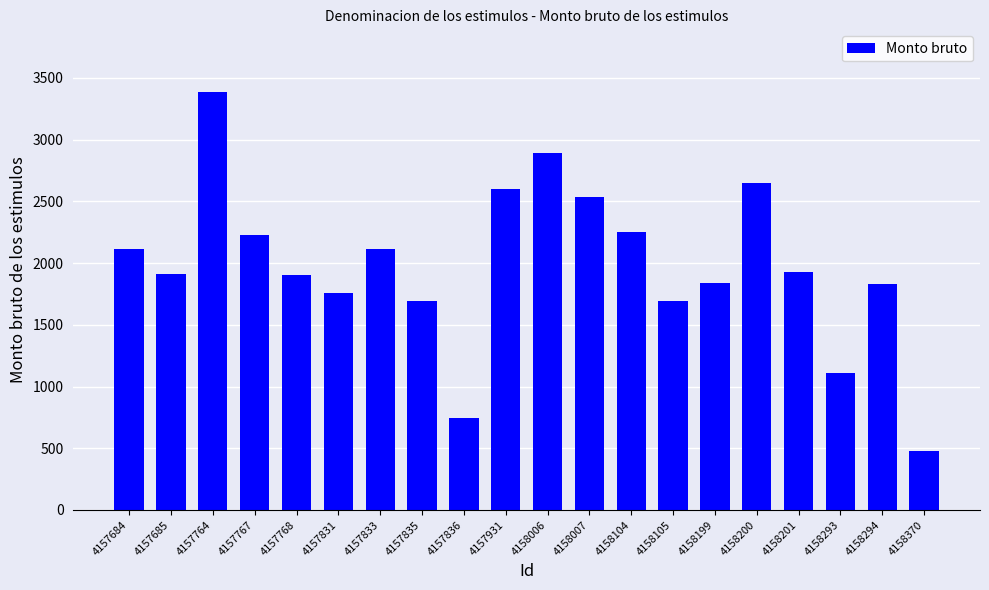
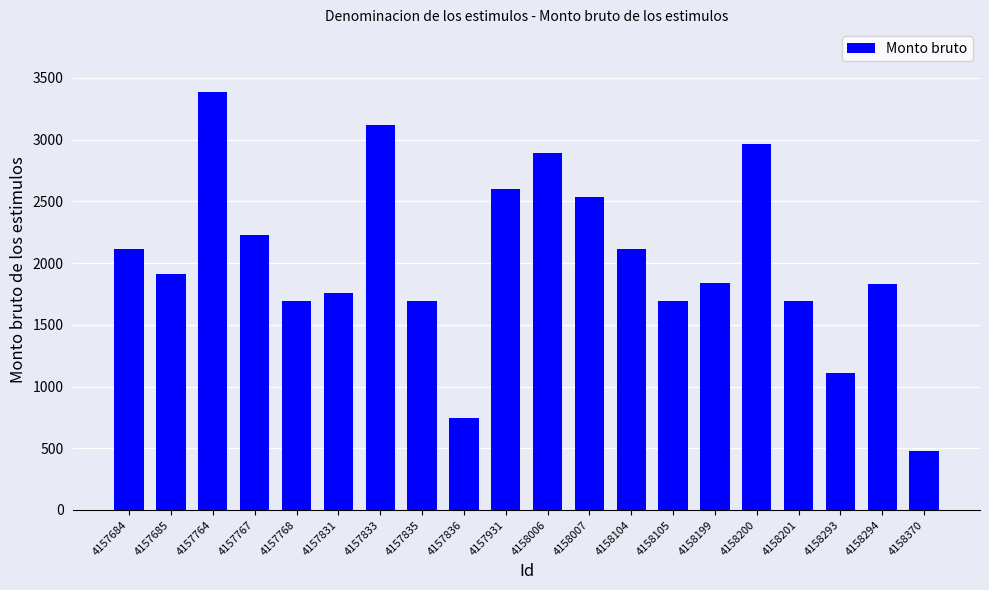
4157768: 1910 -> 1690
4157833: 2120 -> 3120
4158104: 2250 -> 2120
4158200: 2650 -> 2960
4158201: 1930 -> 1690
